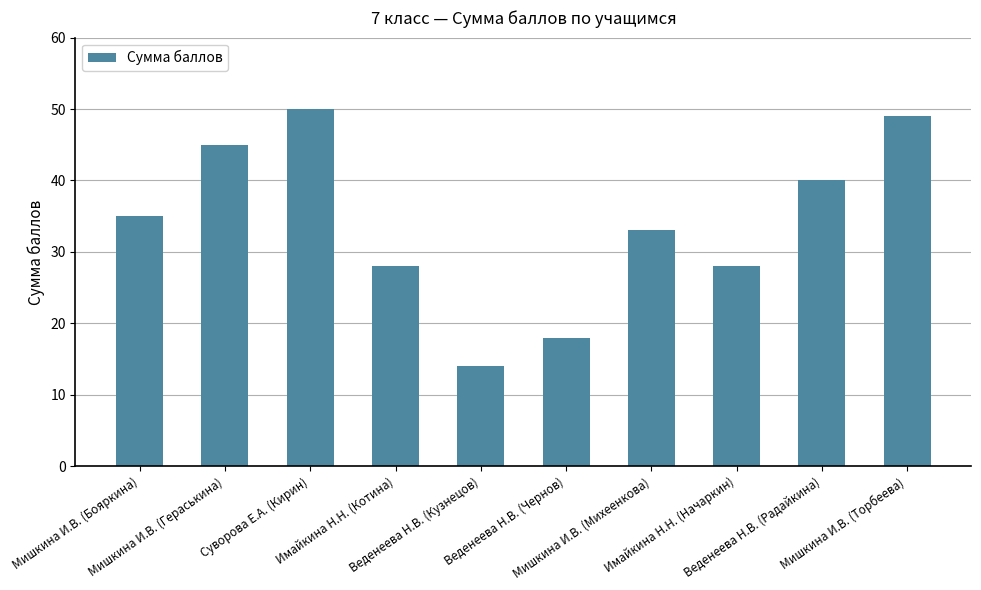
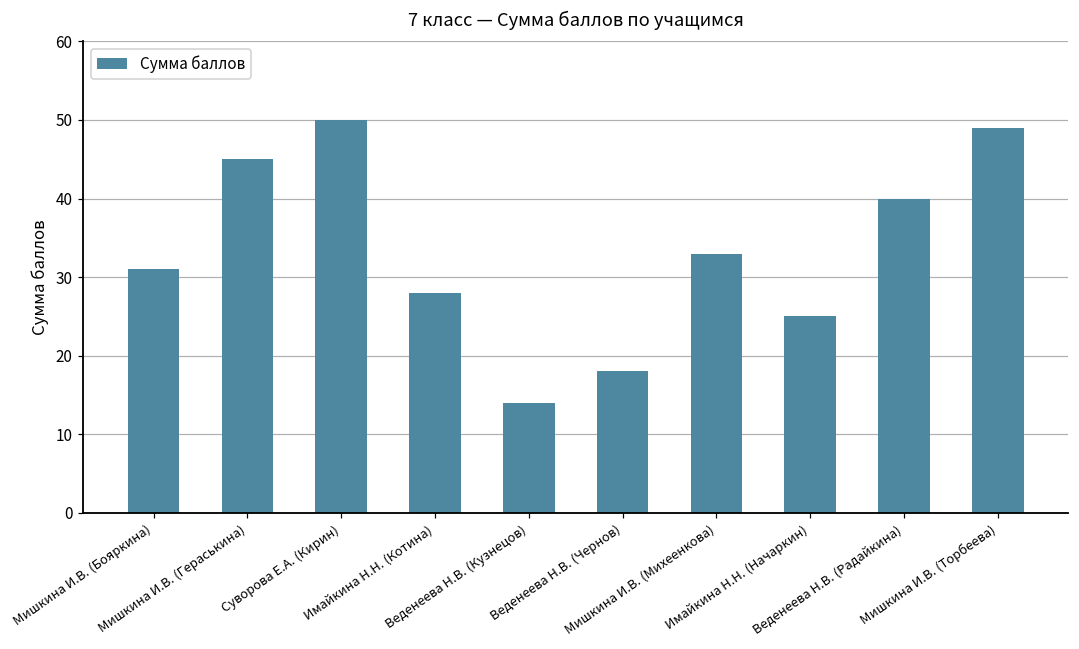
Мишкина И.В. (Бояркина): 35 -> 31
Имайкина Н.Н. (Начаркин): 28 -> 25
